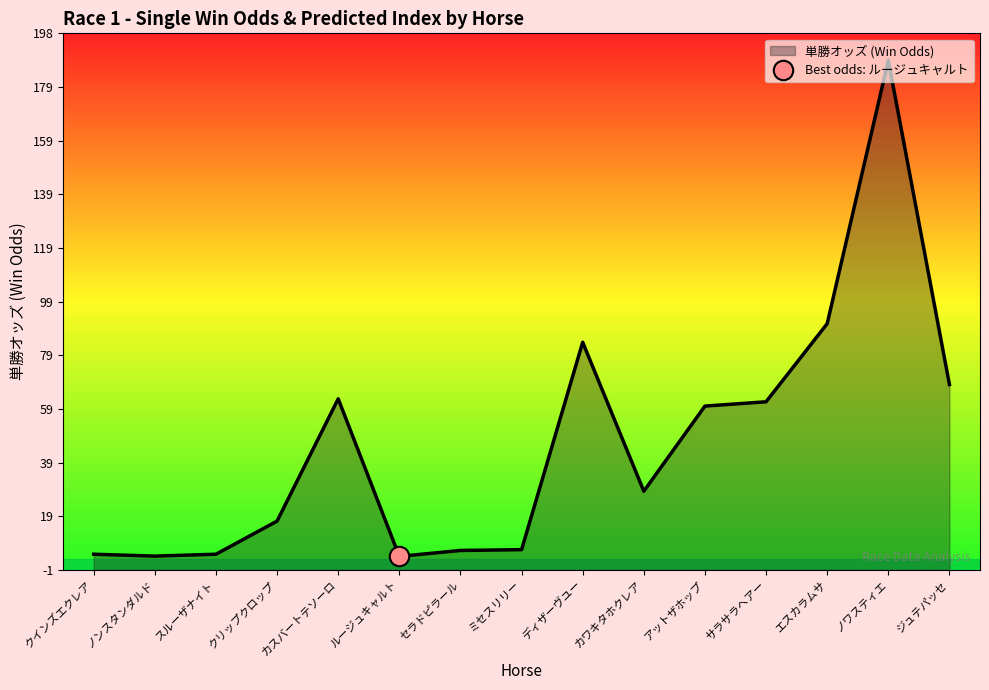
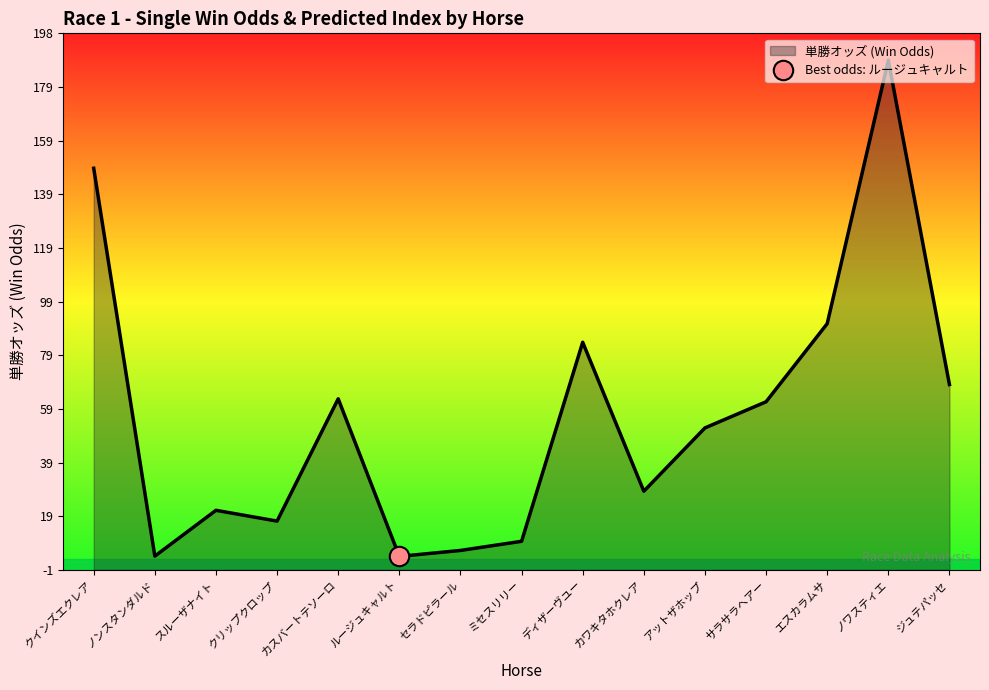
単勝オッズ (Win Odds), クインズエクレア: 5 -> 148
単勝オッズ (Win Odds), スルーザナイト: 5 -> 21
単勝オッズ (Win Odds), ミセスリリー: 7 -> 10
単勝オッズ (Win Odds), アットザホップ: 60 -> 52
